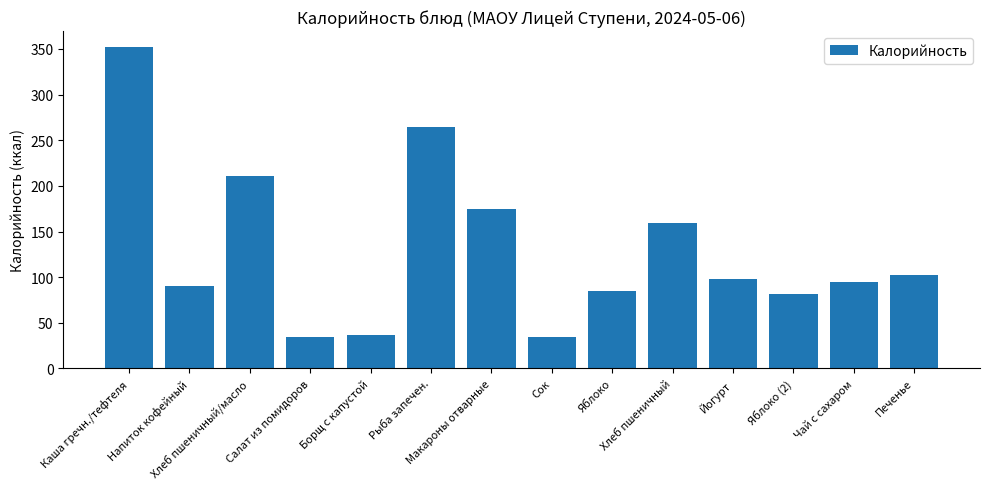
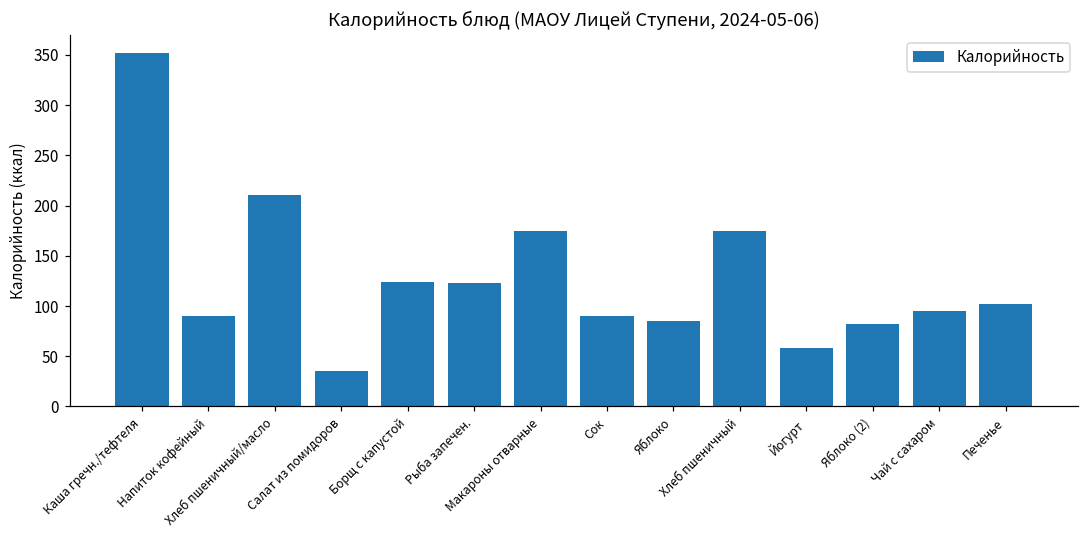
Борщ с капустой: 40 -> 120
Рыба запечен.: 260 -> 120
Сок: 40 -> 90
Хлеб пшеничный: 160 -> 180
Йогурт: 100 -> 60
